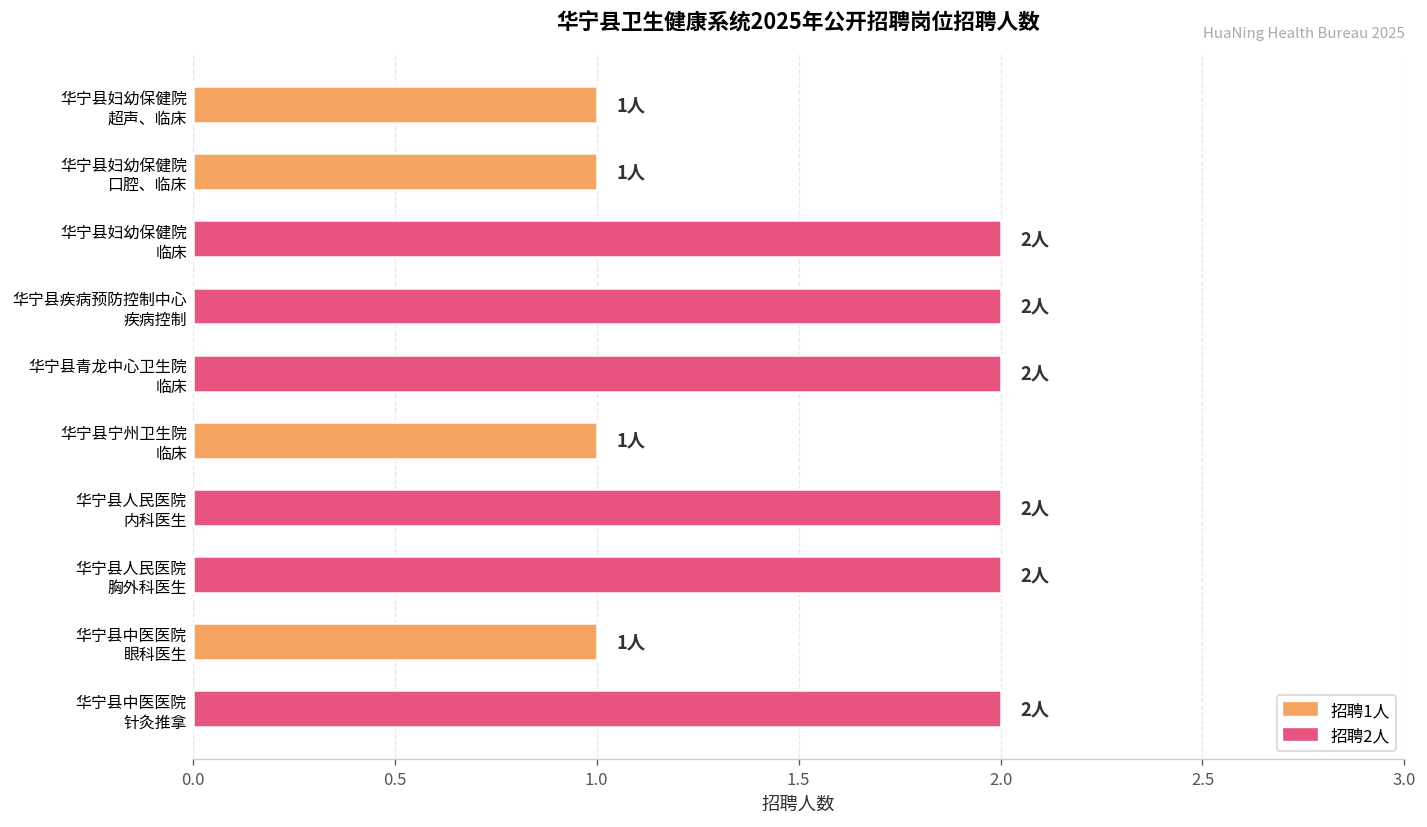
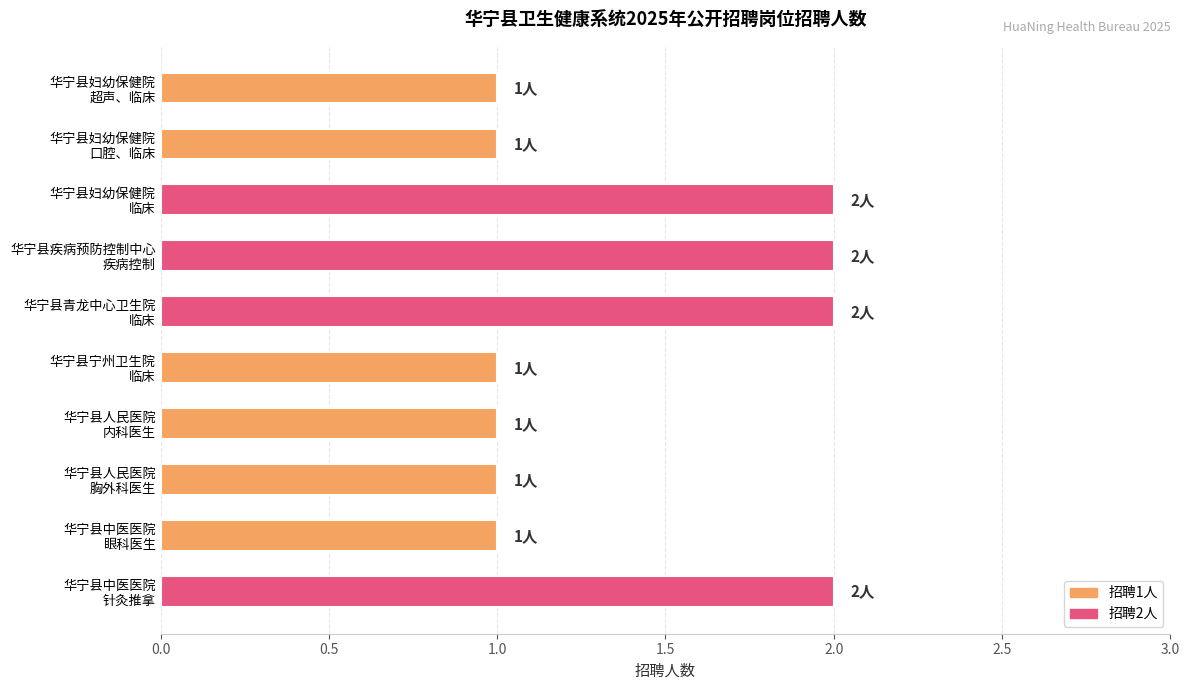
华宁县人民医院 内科医生: 2人 -> 1人
华宁县人民医院 胸外科医生: 2人 -> 1人
